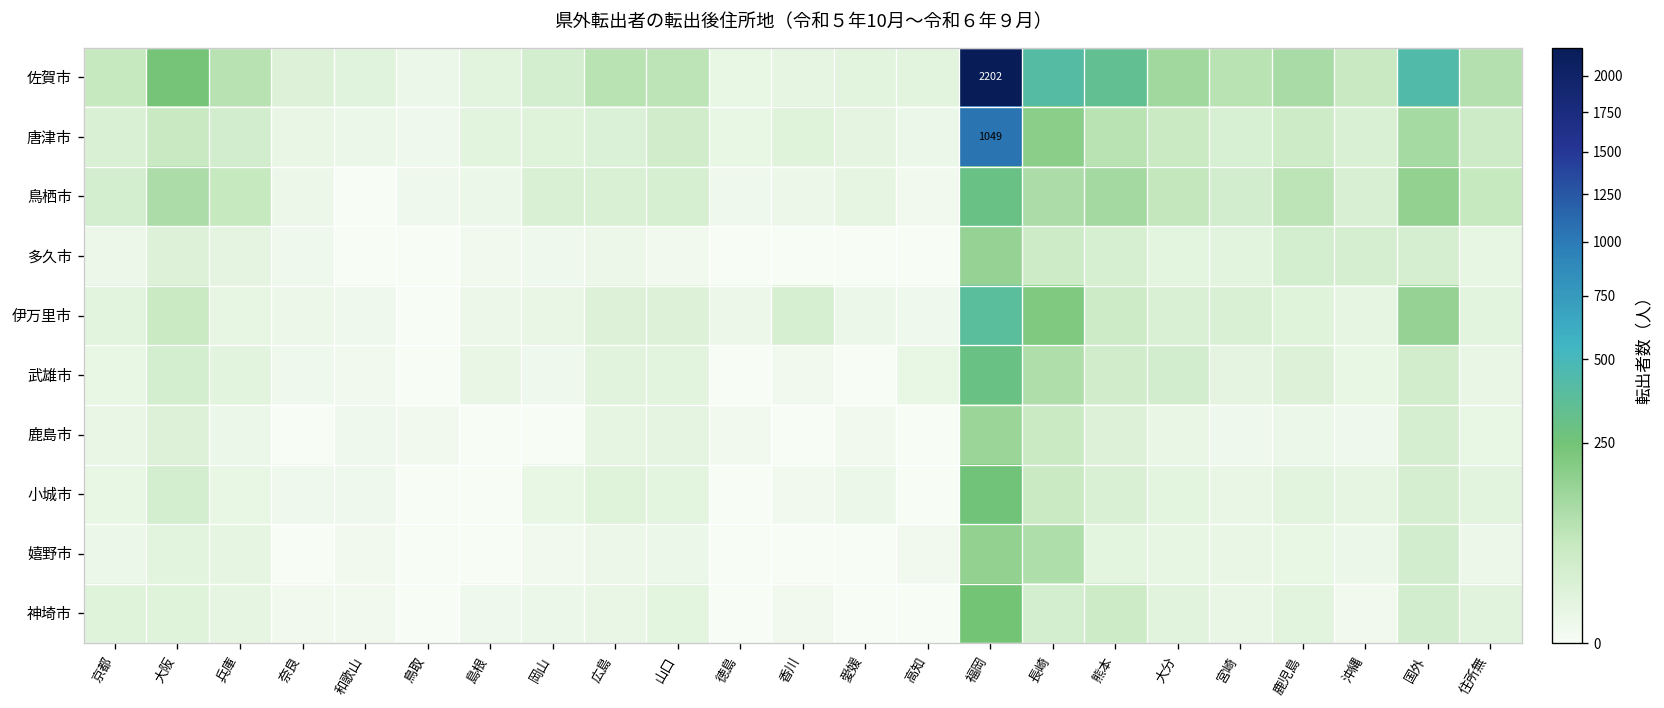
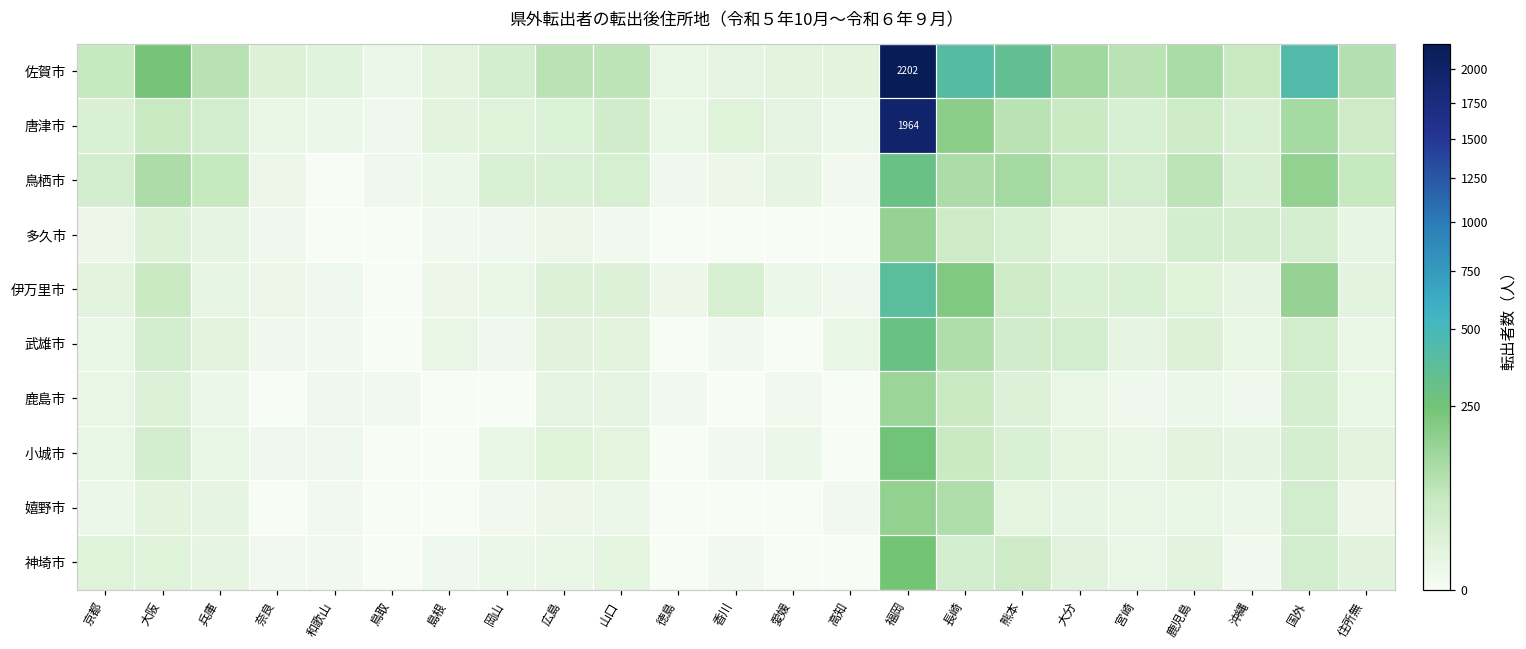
唐津市, 福岡: 1049 -> 1964
